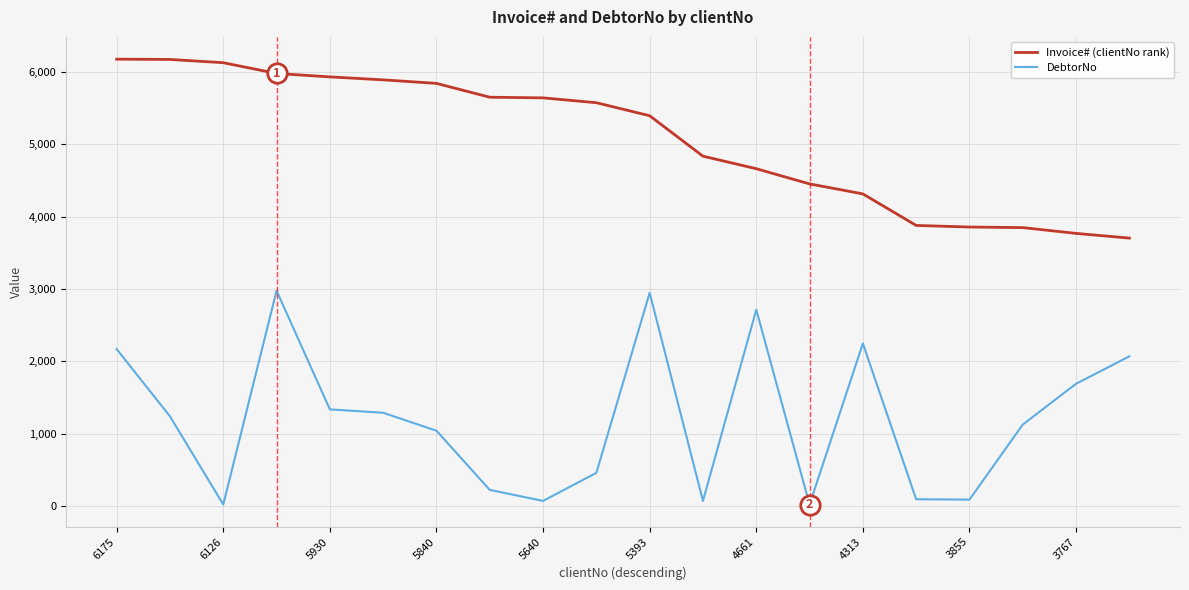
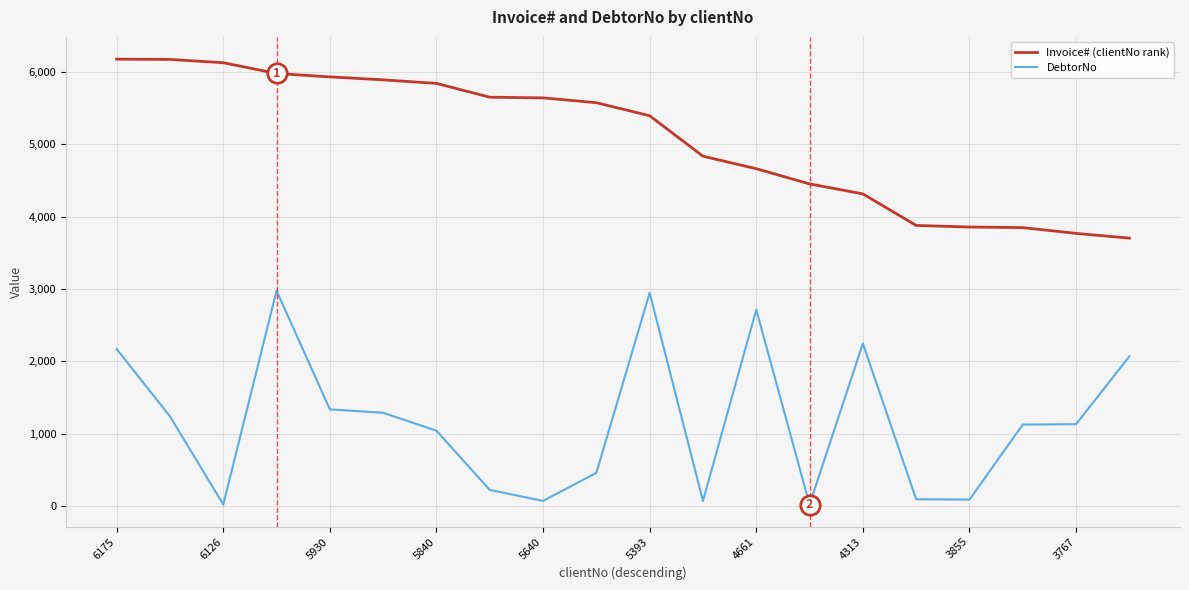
DebtorNo, 3767: 1,700 -> 1,100
